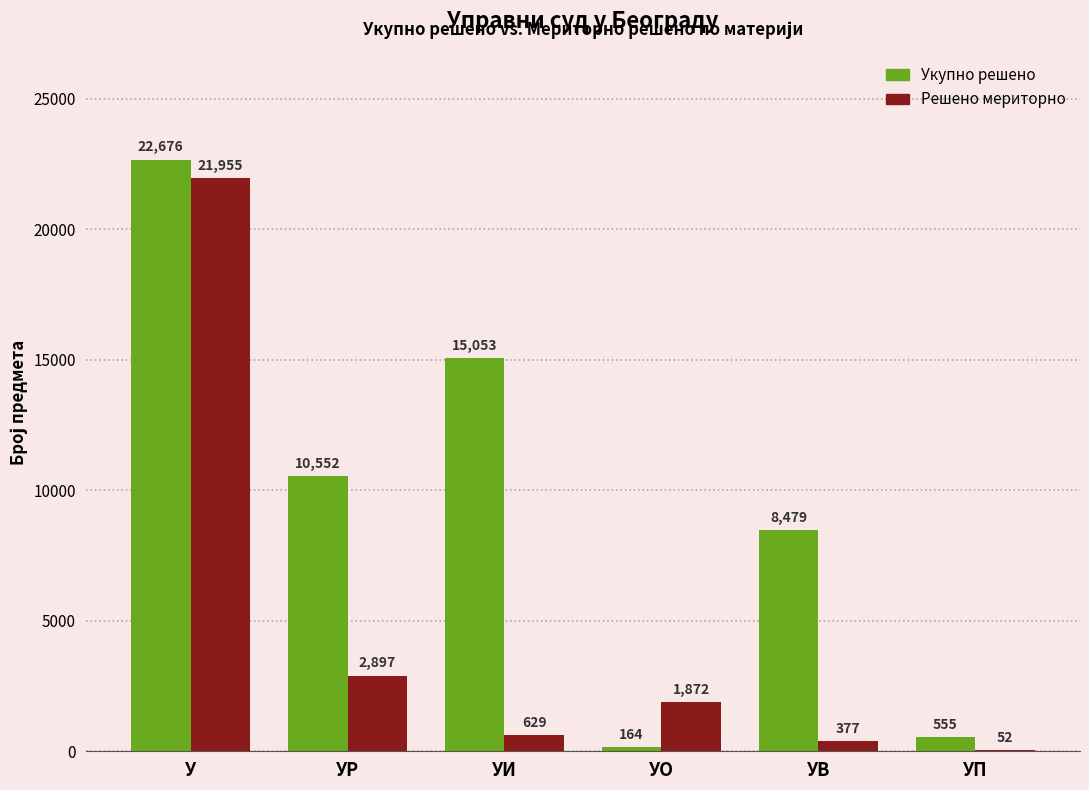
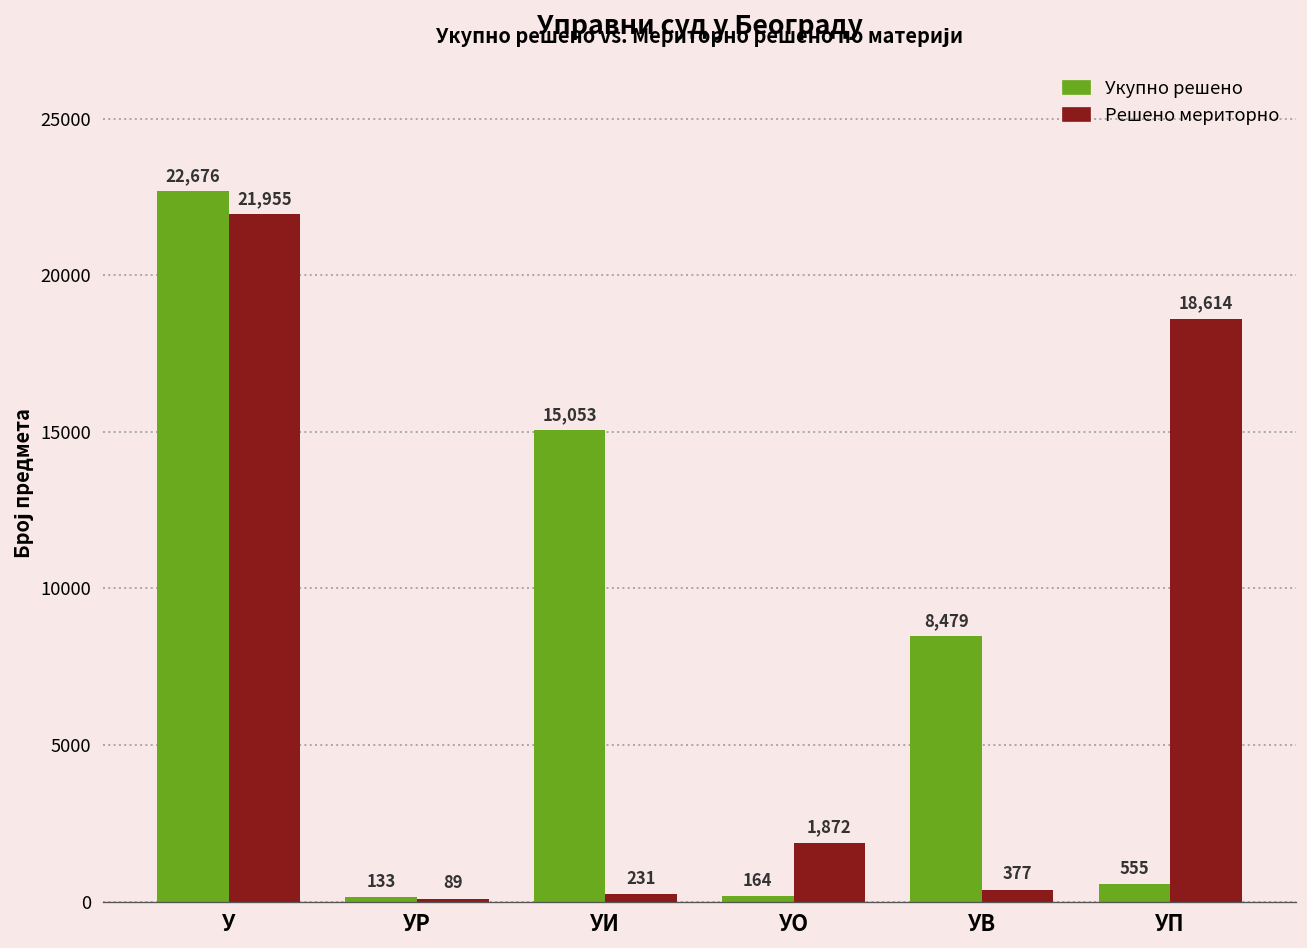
Укупно решено, УР: 10,552 -> 133
Решено мериторно, УР: 2,897 -> 89
Решено мериторно, УИ: 629 -> 231
Решено мериторно, УП: 52 -> 18,614
